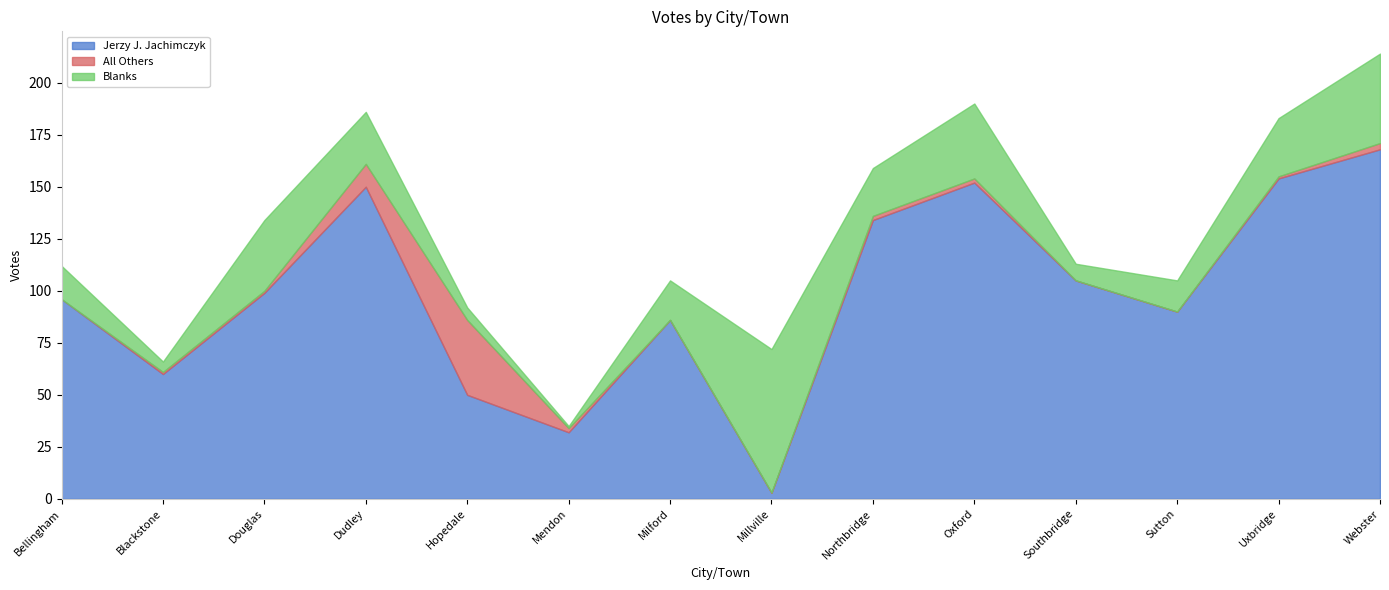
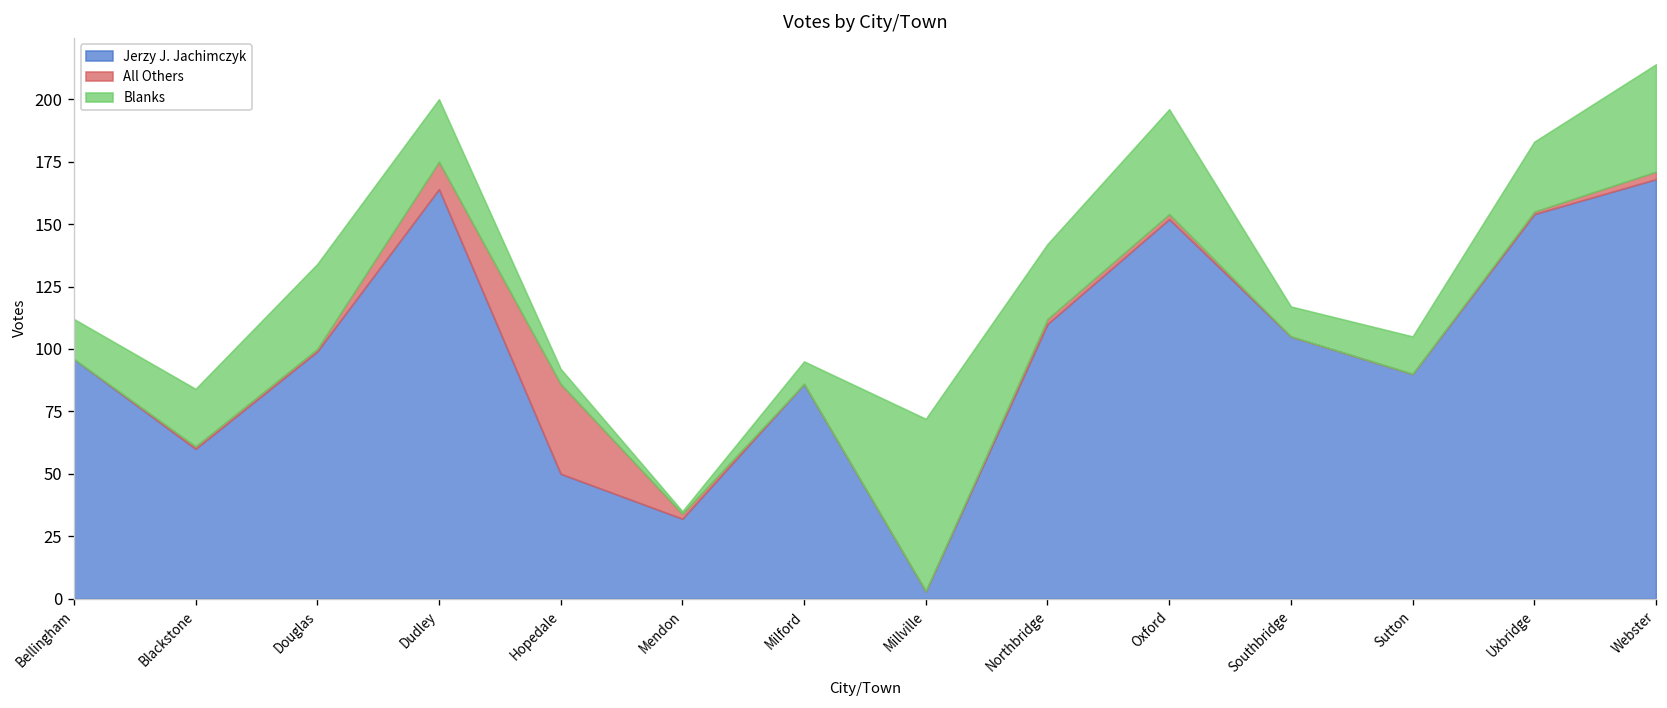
Blanks, Blackstone: 5 -> 23
Jerzy J. Jachimczyk, Dudley: 150 -> 164
Blanks, Milford: 19 -> 9
Jerzy J. Jachimczyk, Northbridge: 134 -> 110
Blanks, Northbridge: 23 -> 30
Blanks, Oxford: 36 -> 42
Blanks, Southbridge: 8 -> 12
